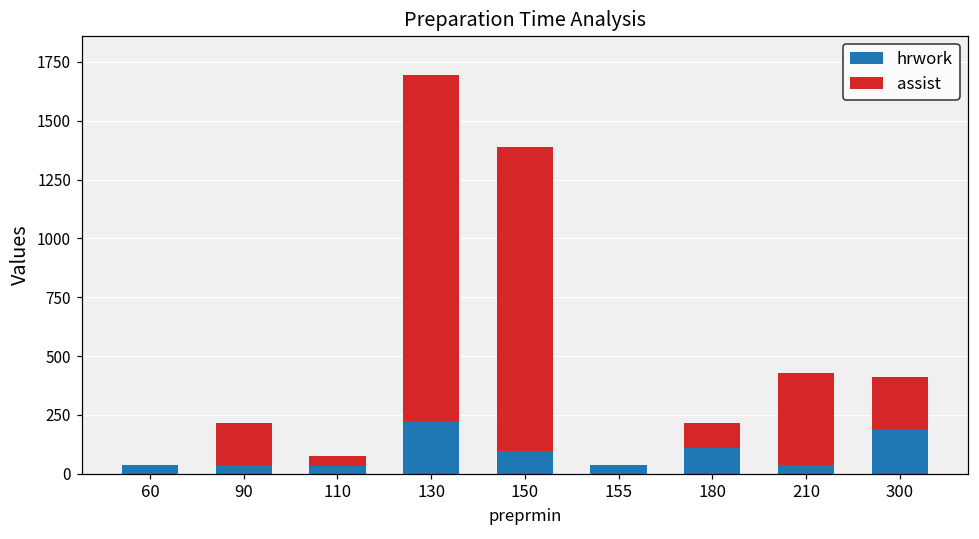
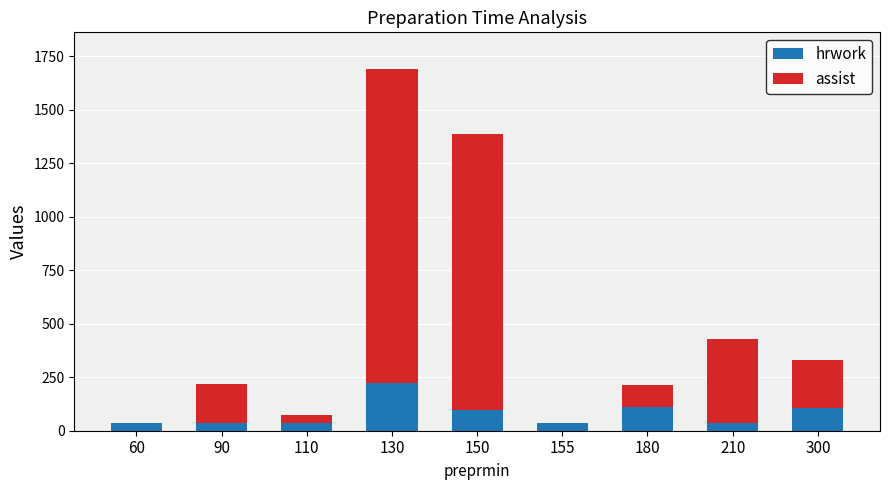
hrwork, 300: 190 -> 110
